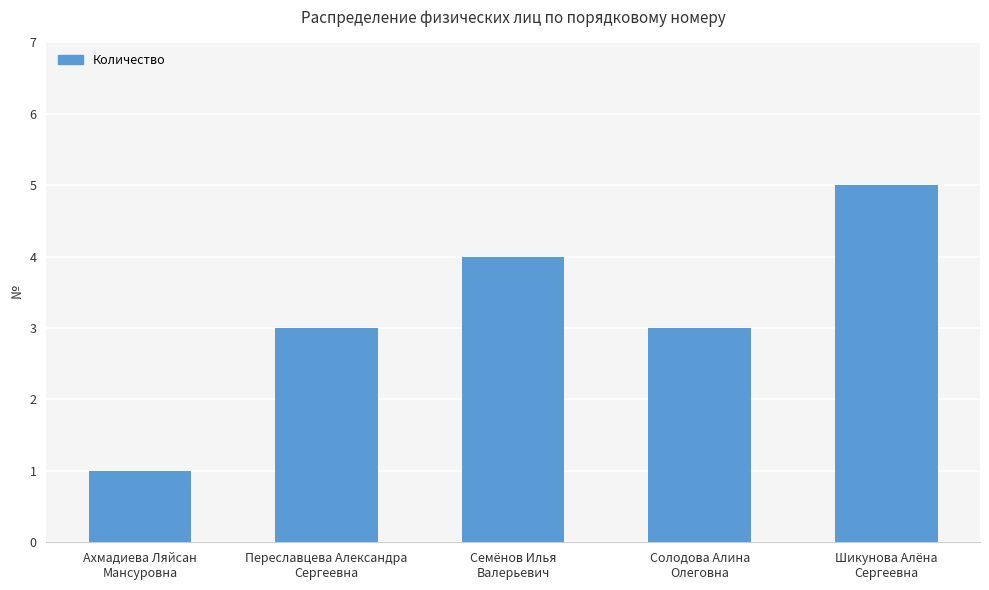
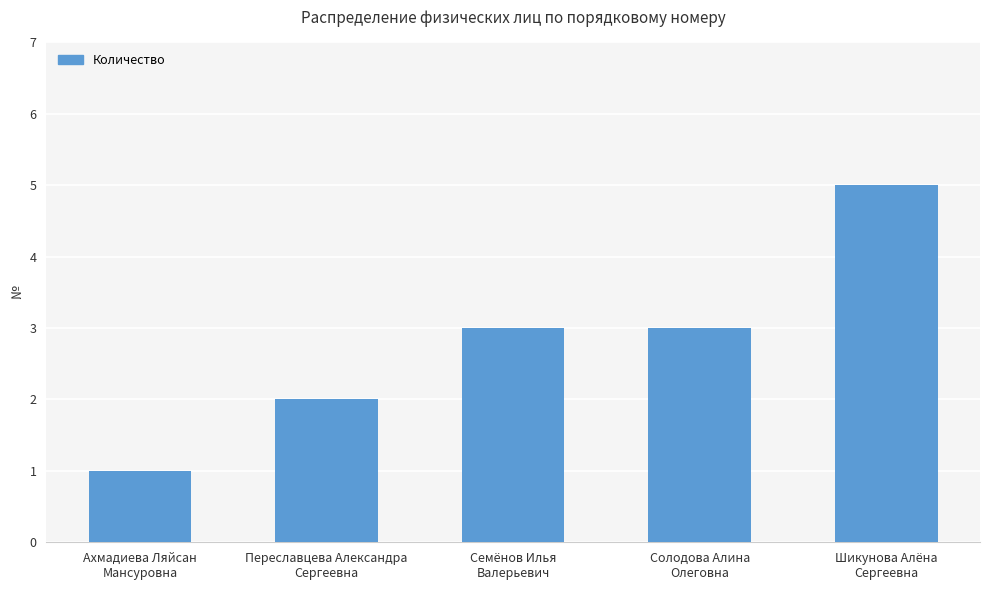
Переславцева Александра Сергеевна: 3 -> 2
Семёнов Илья Валерьевич: 4 -> 3
